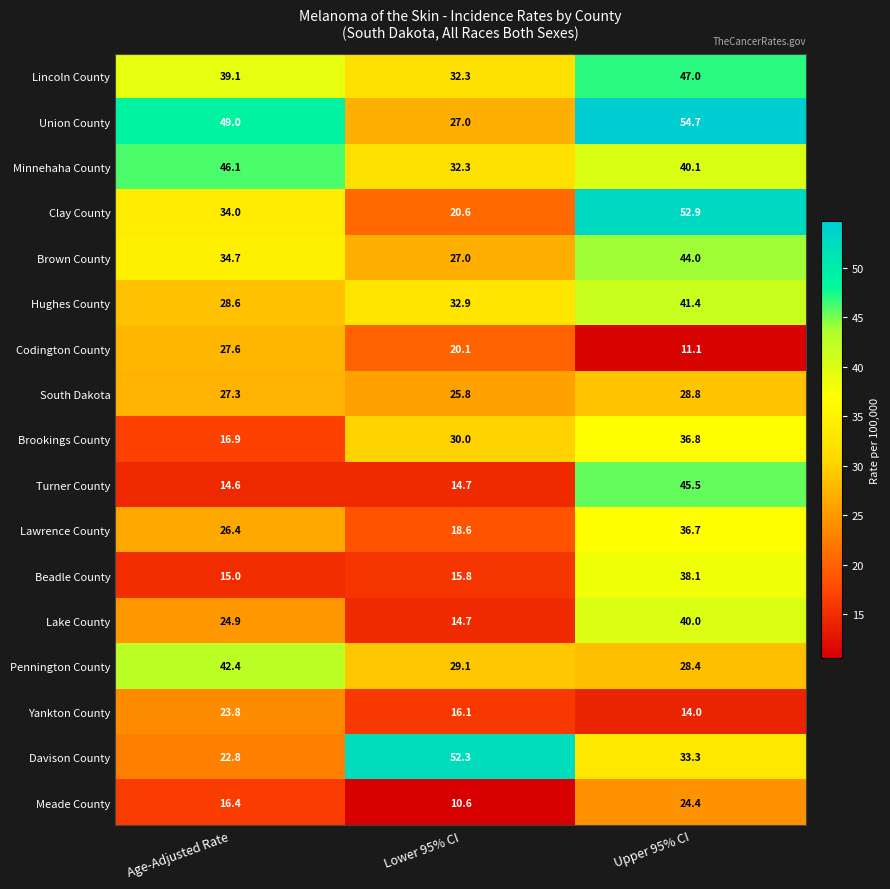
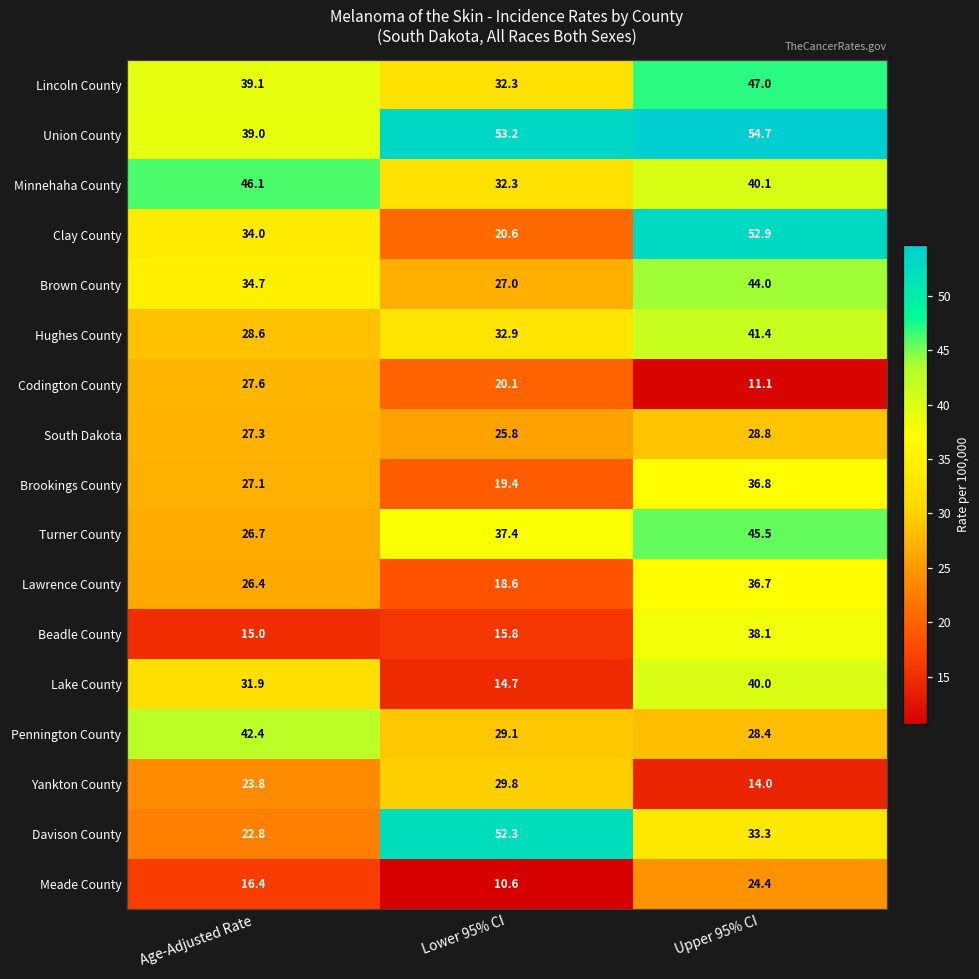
Union County, Age-Adjusted Rate: 49.0 -> 39.0
Union County, Lower 95% CI: 27.0 -> 53.2
Brookings County, Age-Adjusted Rate: 16.9 -> 27.1
Brookings County, Lower 95% CI: 30.0 -> 19.4
Turner County, Age-Adjusted Rate: 14.6 -> 26.7
Turner County, Lower 95% CI: 14.7 -> 37.4
Lake County, Age-Adjusted Rate: 24.9 -> 31.9
Yankton County, Lower 95% CI: 16.1 -> 29.8
